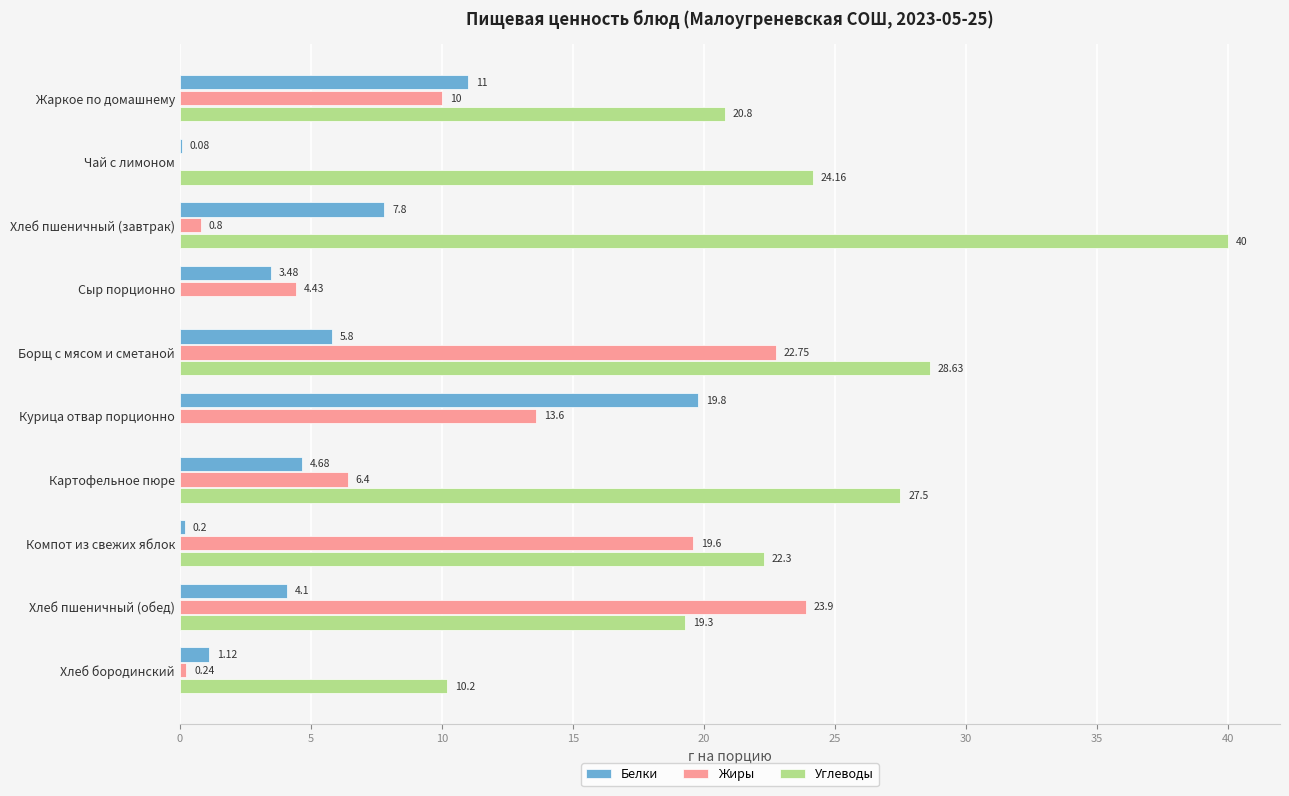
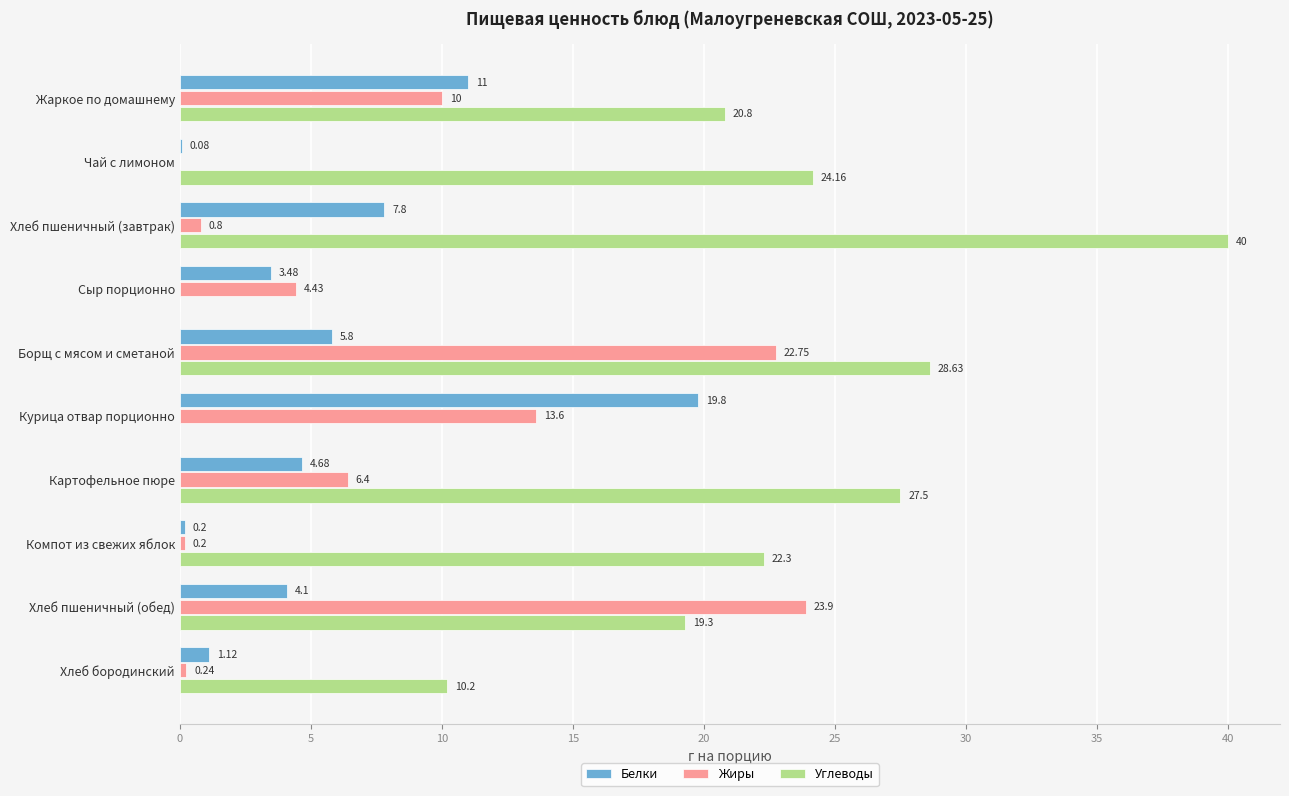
Жиры, Компот из свежих яблок: 19.6 -> 0.2
